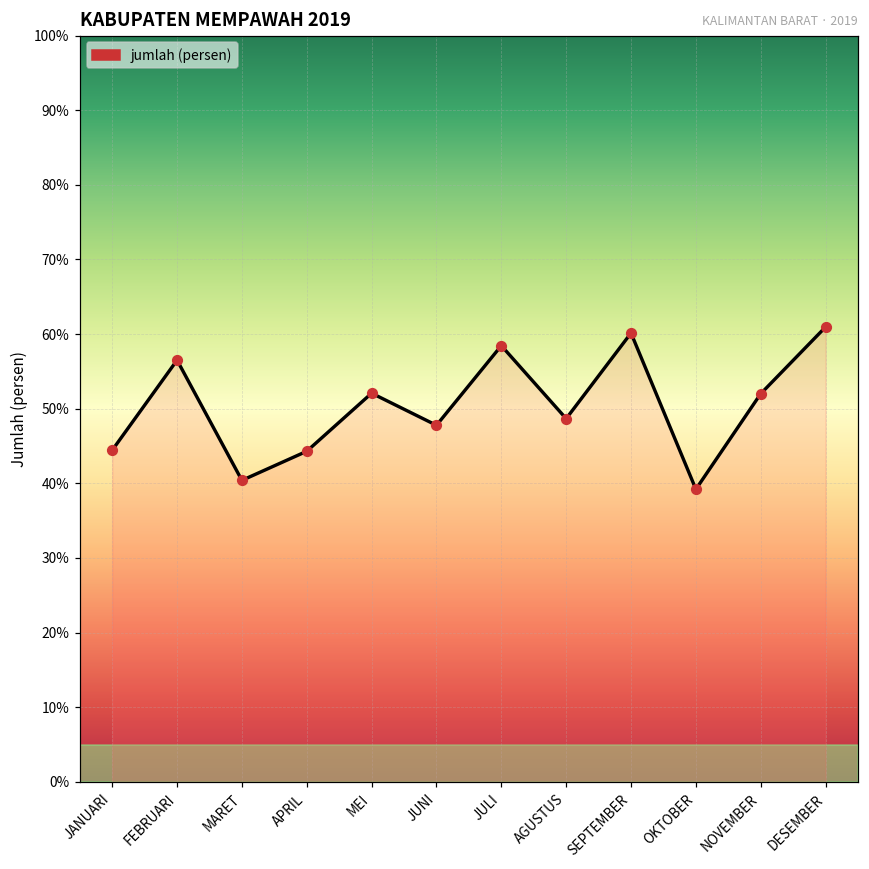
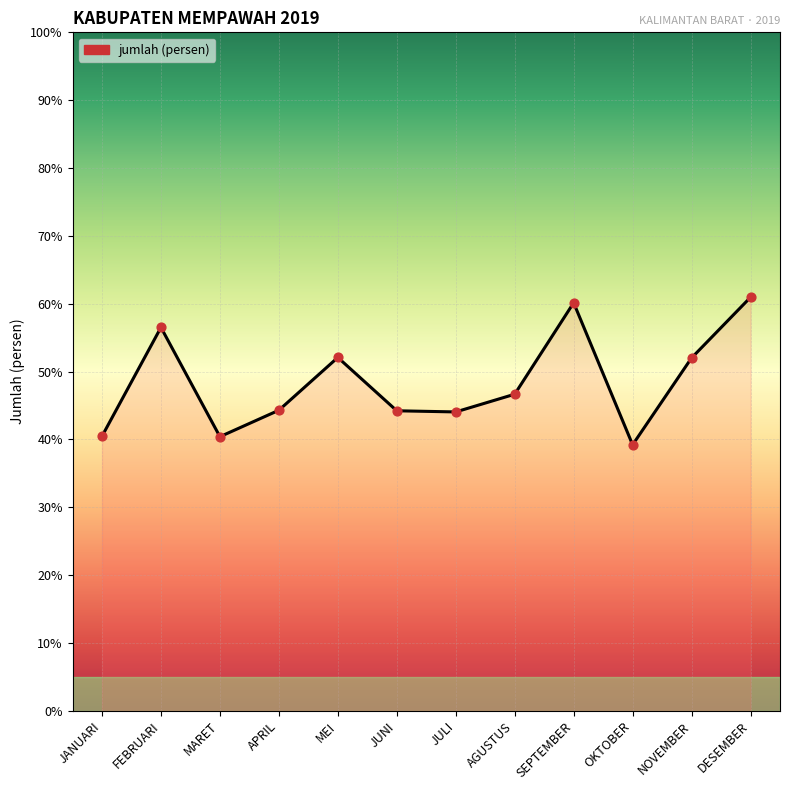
JANUARI: 44% -> 40%
JUNI: 48% -> 44%
JULI: 58% -> 44%
AGUSTUS: 49% -> 47%
